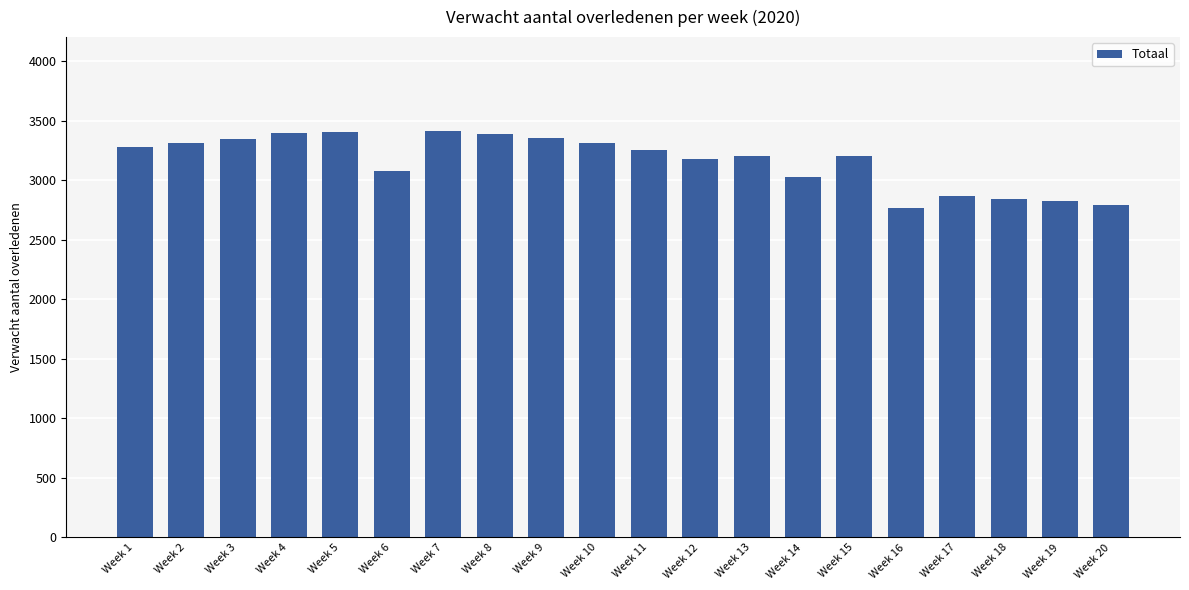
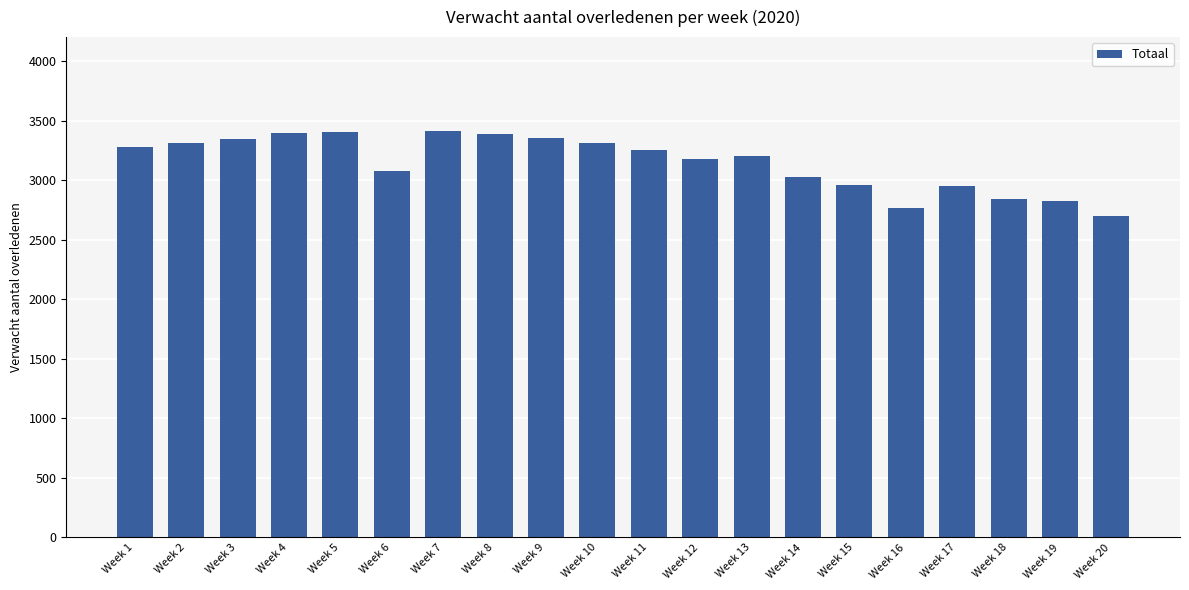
Week 15: 3210 -> 2960
Week 17: 2870 -> 2950
Week 20: 2790 -> 2700
